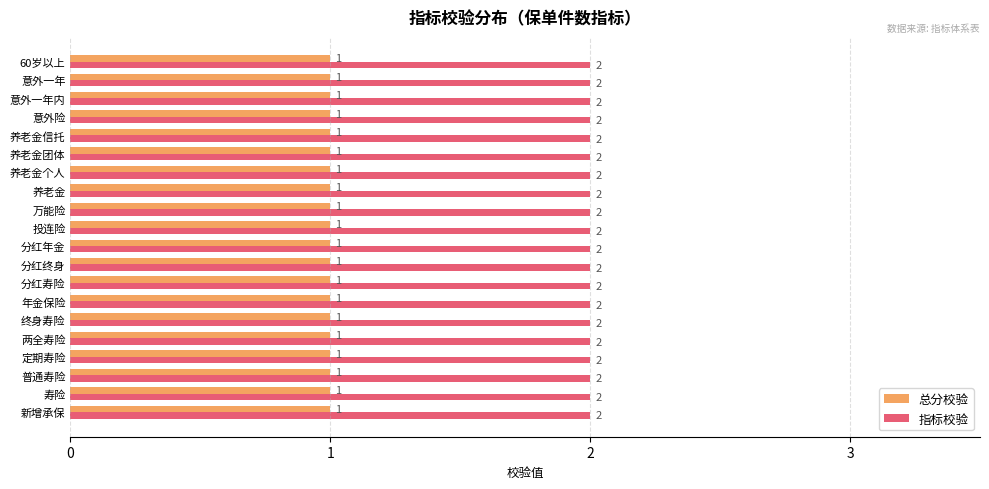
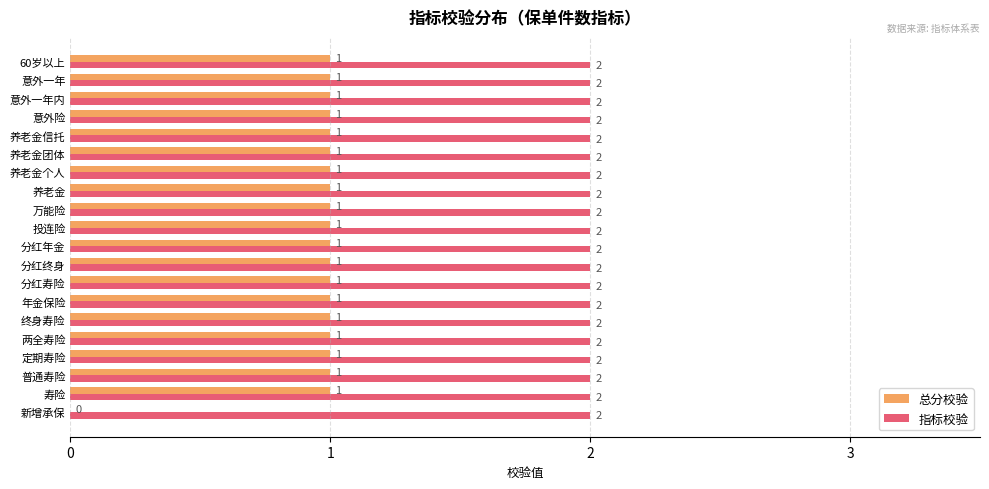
总分校验, 新增承保: 1 -> 0
